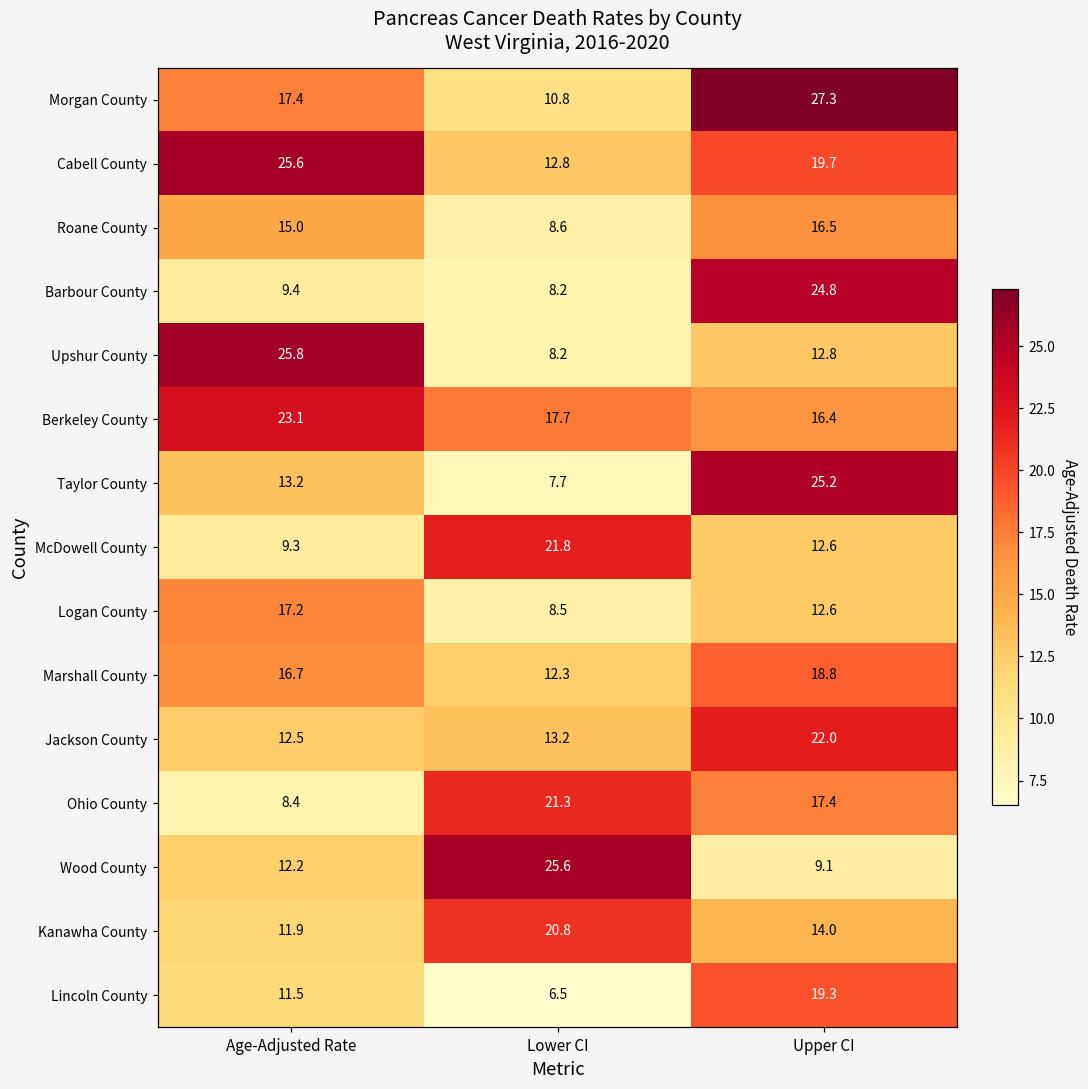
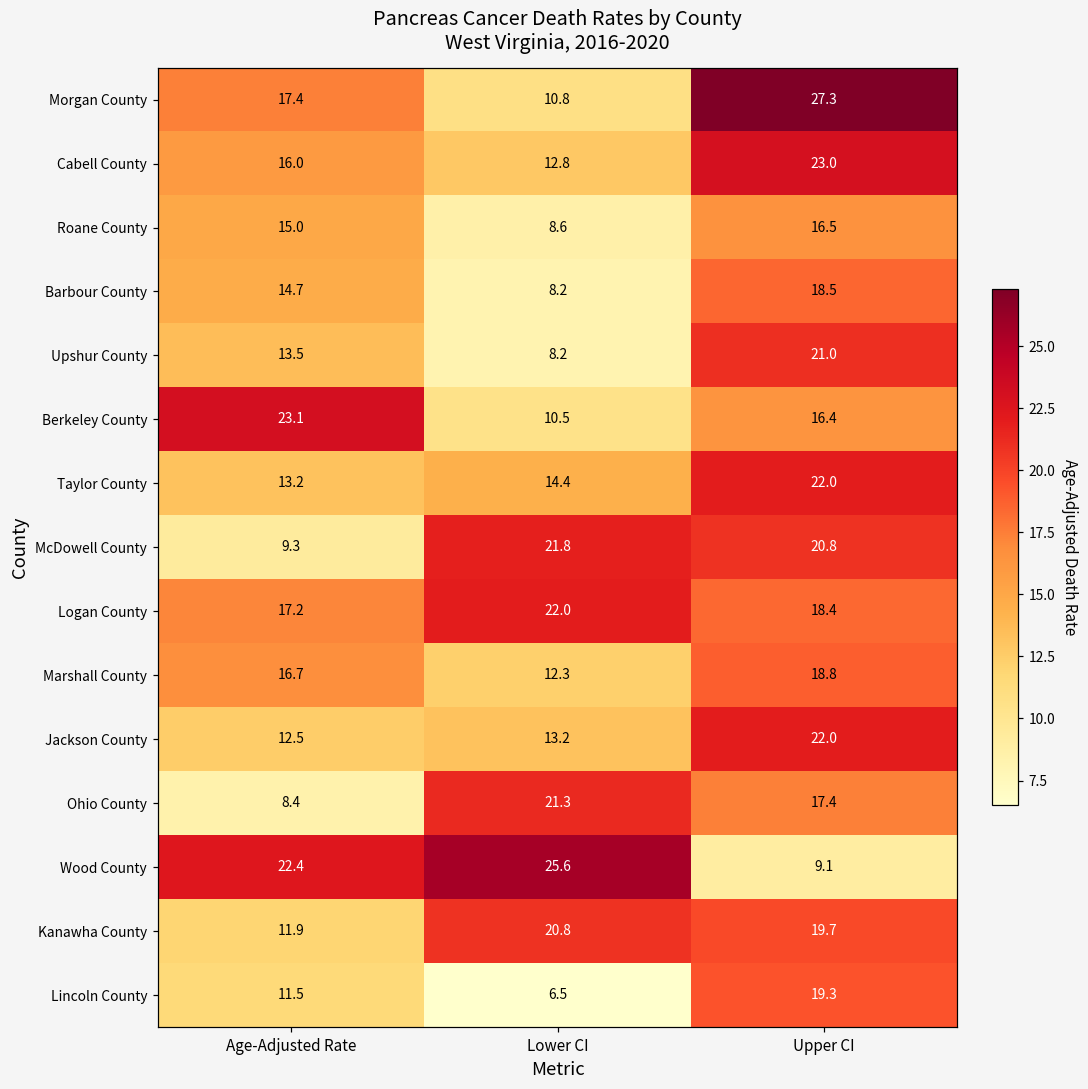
Cabell County, Age-Adjusted Rate: 25.6 -> 16.0
Cabell County, Upper CI: 19.7 -> 23.0
Barbour County, Age-Adjusted Rate: 9.4 -> 14.7
Barbour County, Upper CI: 24.8 -> 18.5
Upshur County, Age-Adjusted Rate: 25.8 -> 13.5
Upshur County, Upper CI: 12.8 -> 21.0
Berkeley County, Lower CI: 17.7 -> 10.5
Taylor County, Lower CI: 7.7 -> 14.4
Taylor County, Upper CI: 25.2 -> 22.0
McDowell County, Upper CI: 12.6 -> 20.8
Logan County, Lower CI: 8.5 -> 22.0
Logan County, Upper CI: 12.6 -> 18.4
Wood County, Age-Adjusted Rate: 12.2 -> 22.4
Kanawha County, Upper CI: 14.0 -> 19.7
